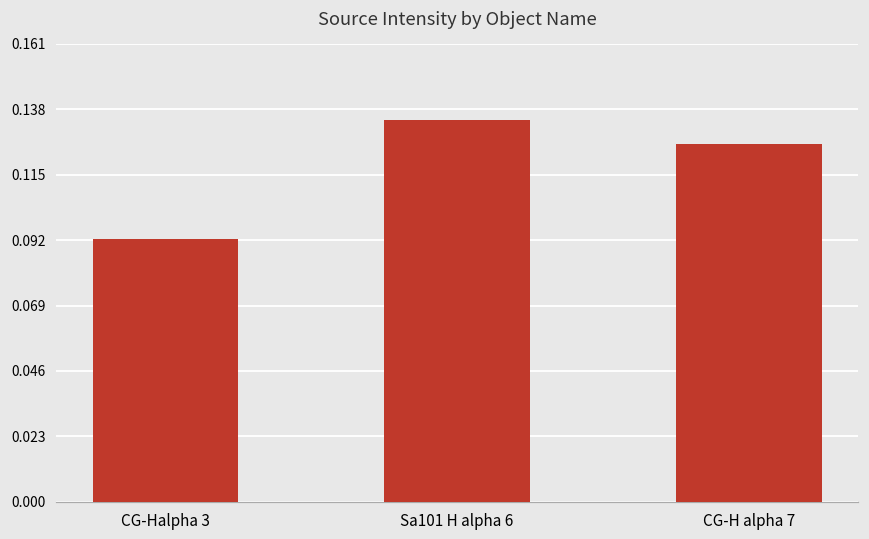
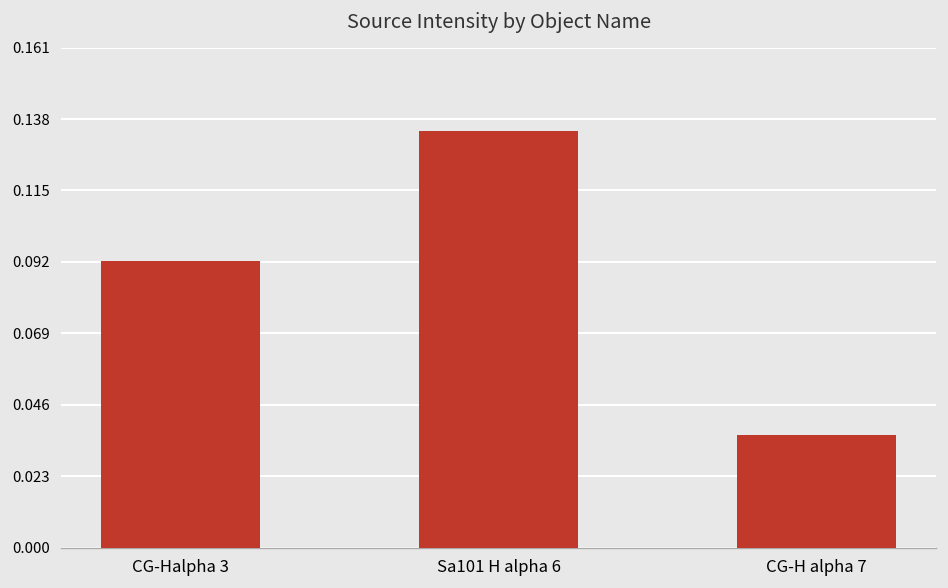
CG-H alpha 7: 0.126 -> 0.036
